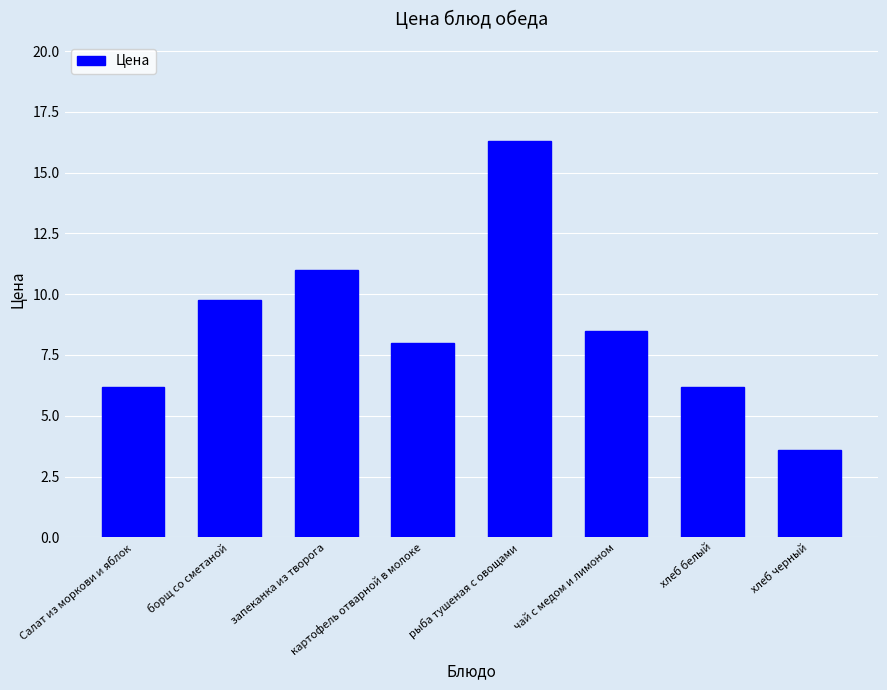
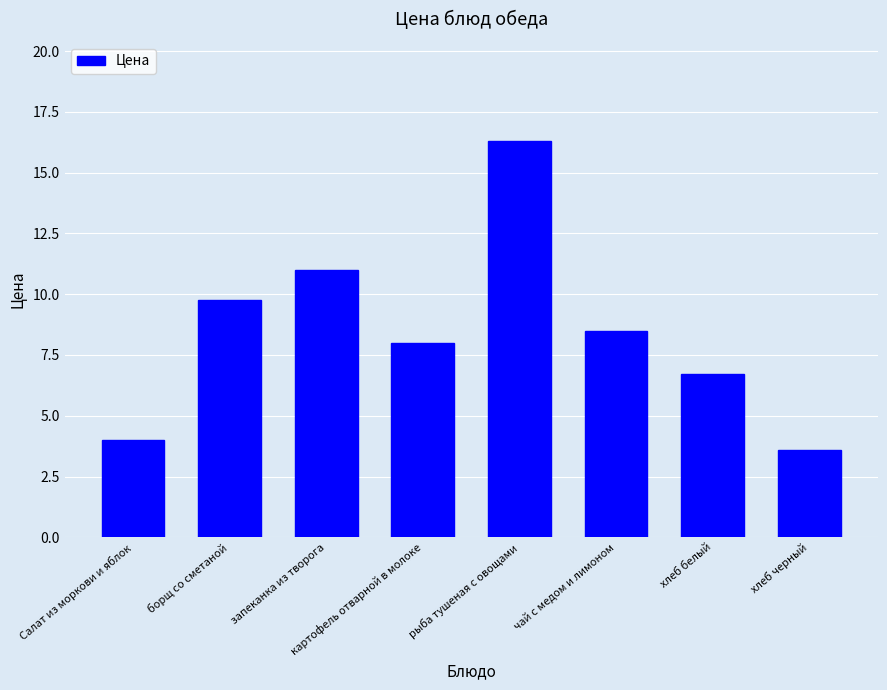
Салат из моркови и яблок: 6.2 -> 4.0
хлеб белый: 6.2 -> 6.7
